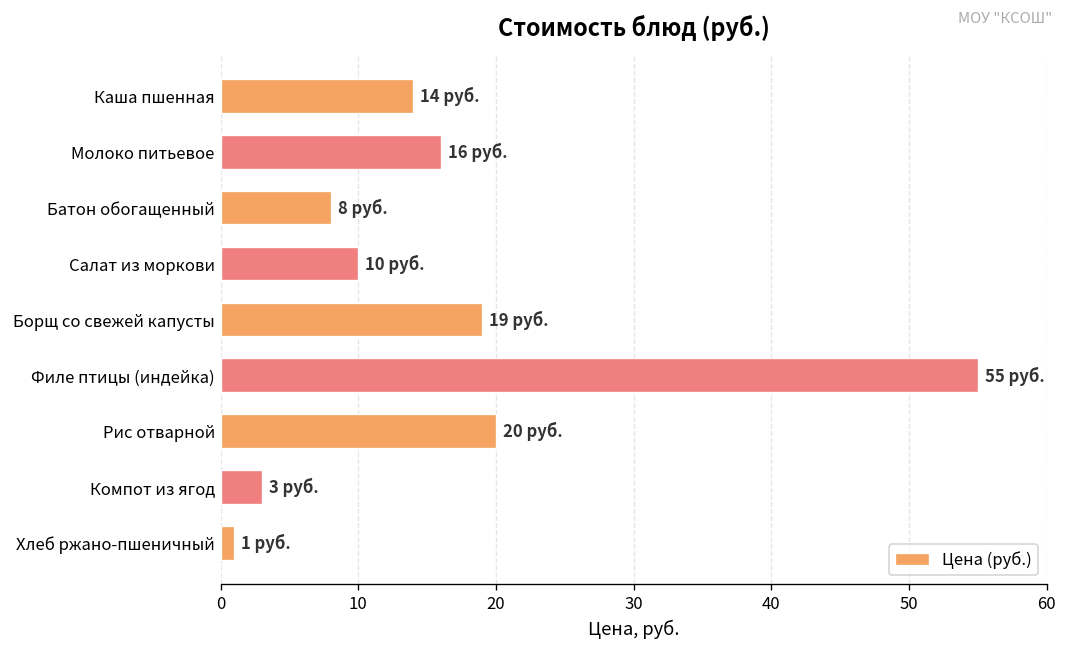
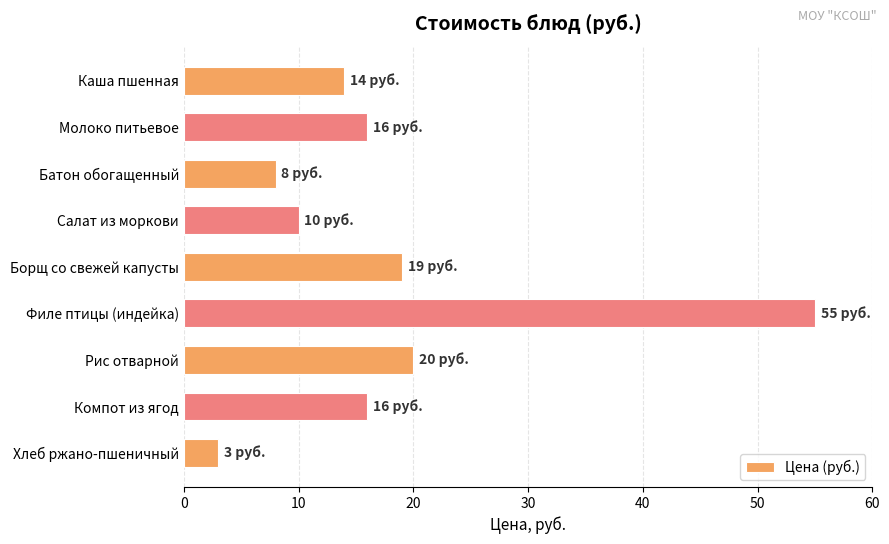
Компот из ягод: 3 -> 16
Хлеб ржано-пшеничный: 1 -> 3
